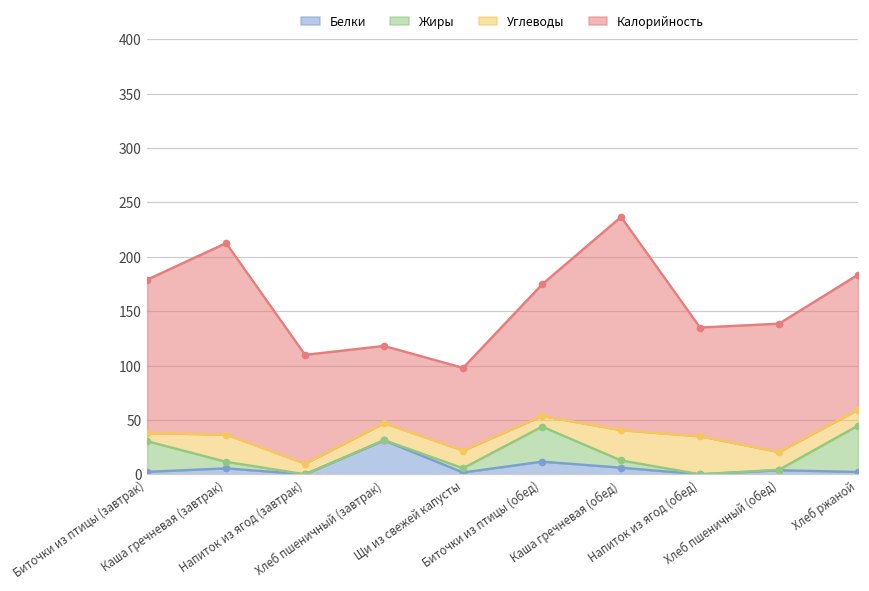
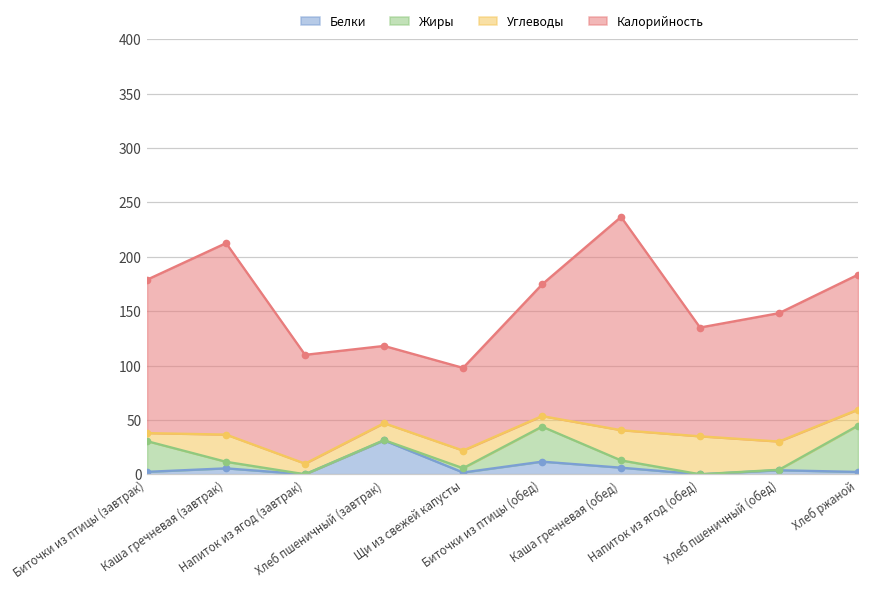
Углеводы, Хлеб пшеничный (обед): 20 -> 30
